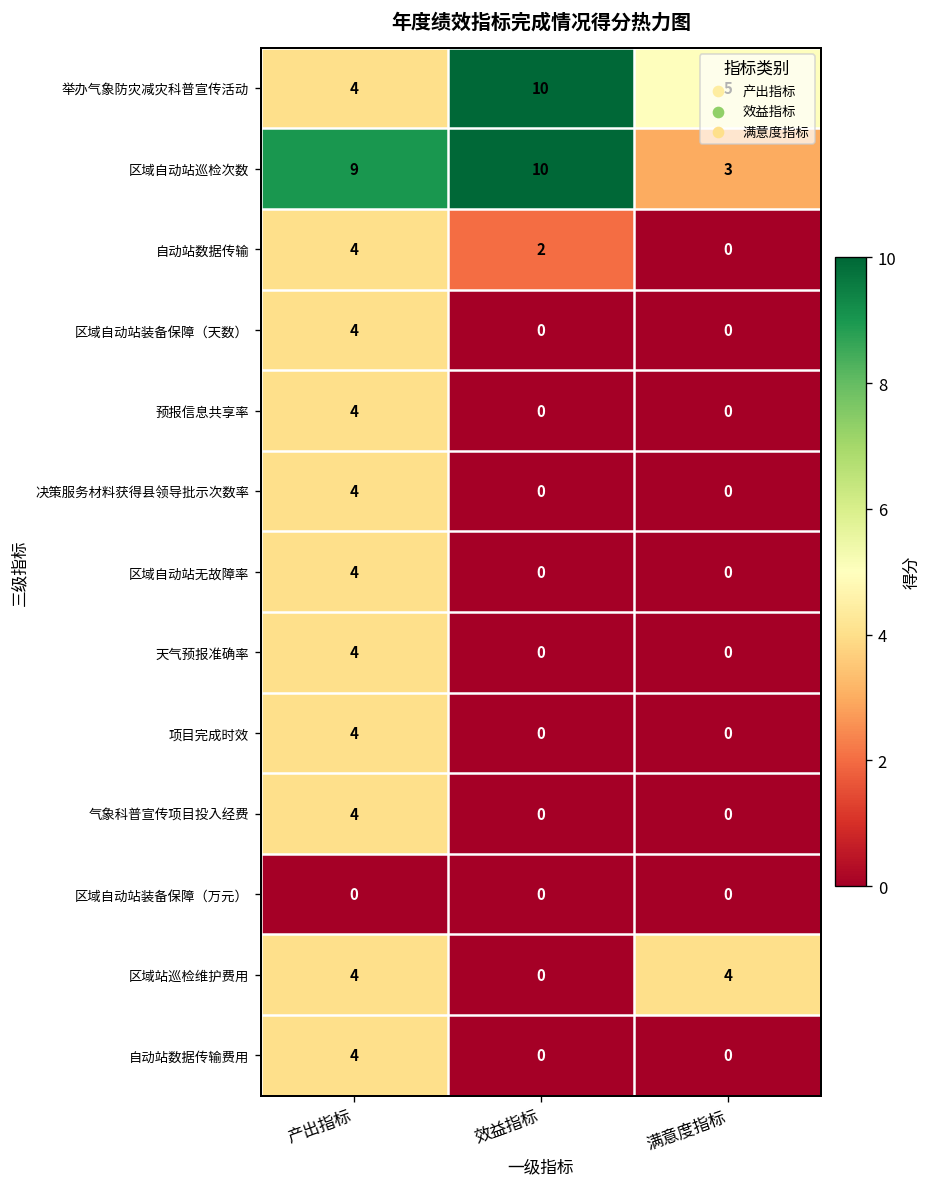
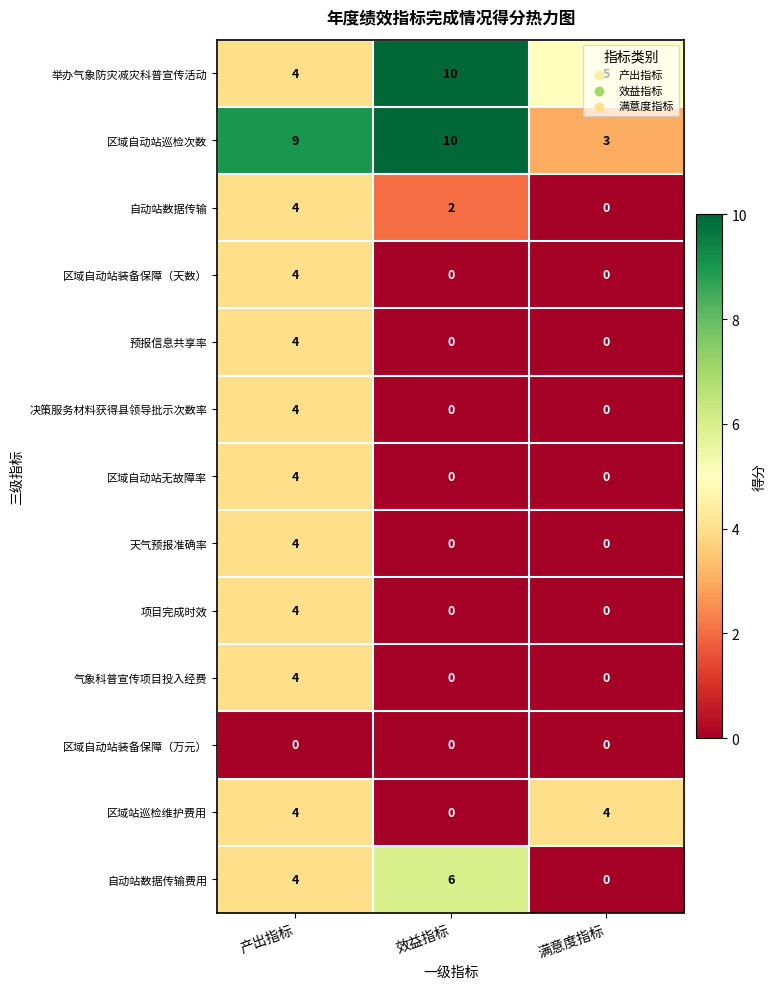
自动站数据传输费用, 效益指标: 0 -> 6
